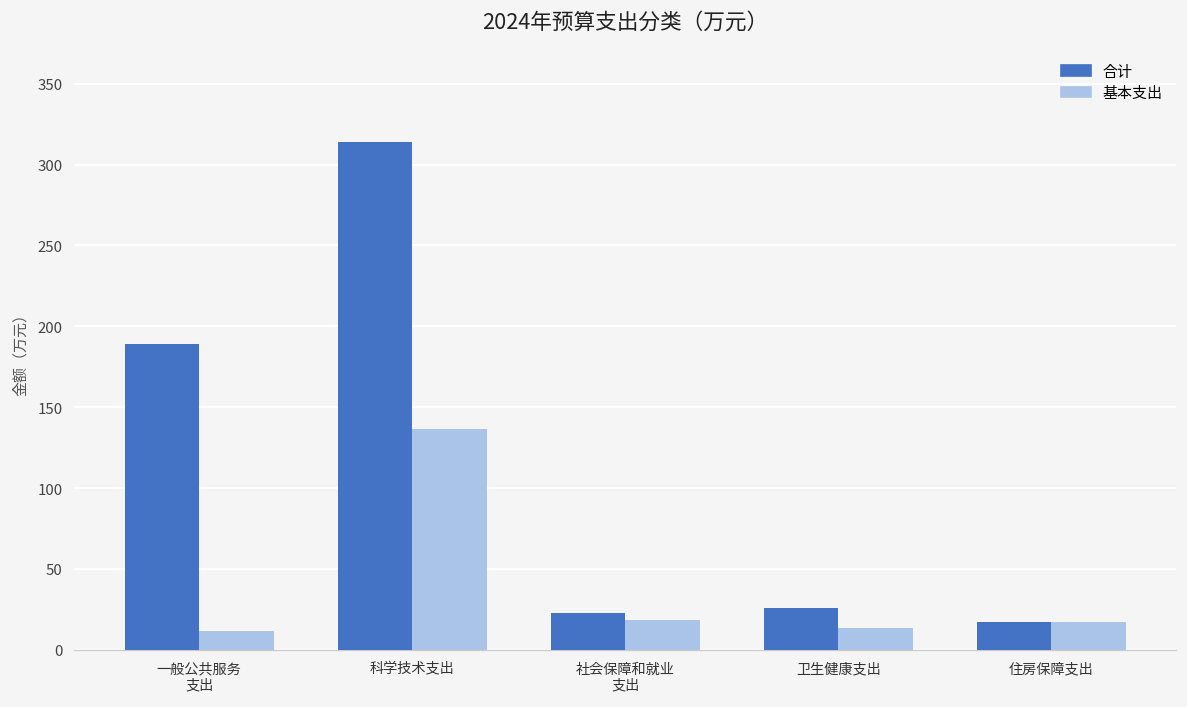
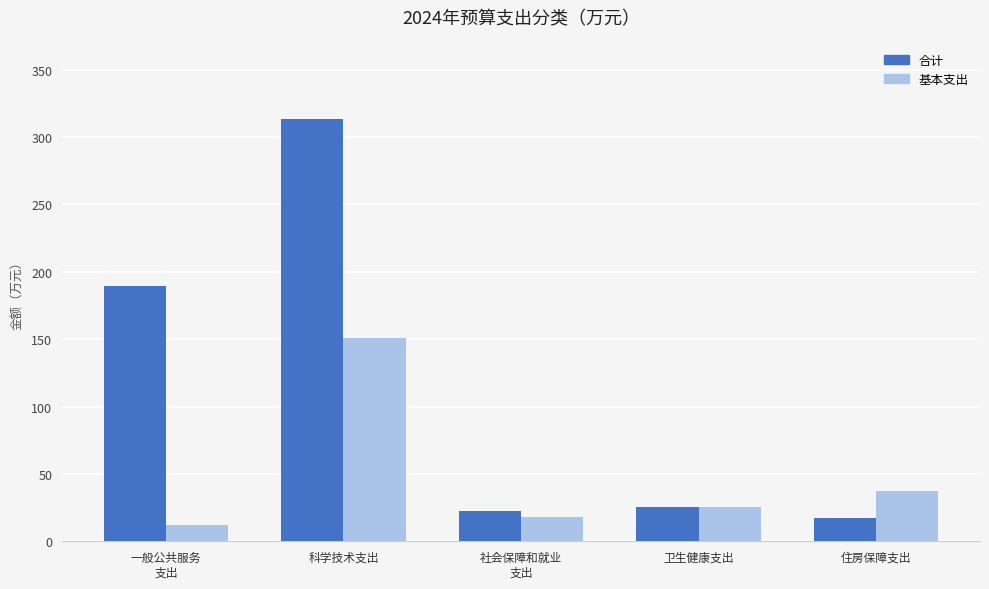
基本支出, 科学技术支出: 137 -> 151
基本支出, 卫生健康支出: 13 -> 26
基本支出, 住房保障支出: 17 -> 37
